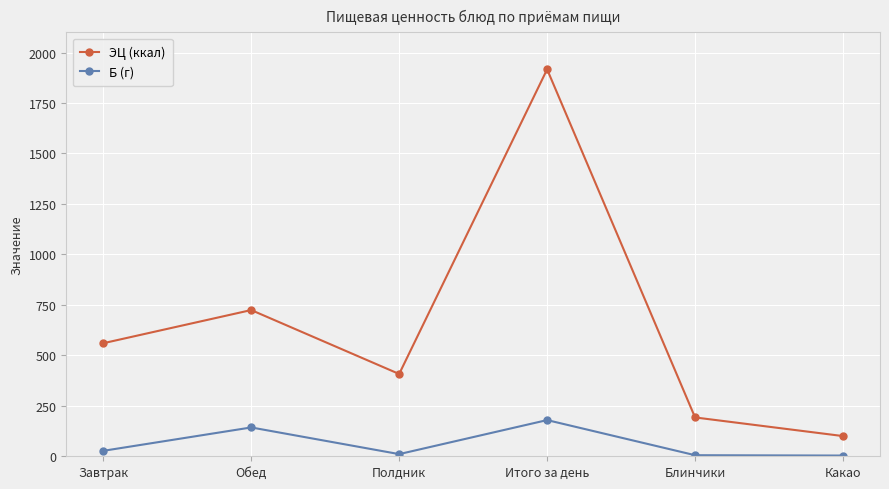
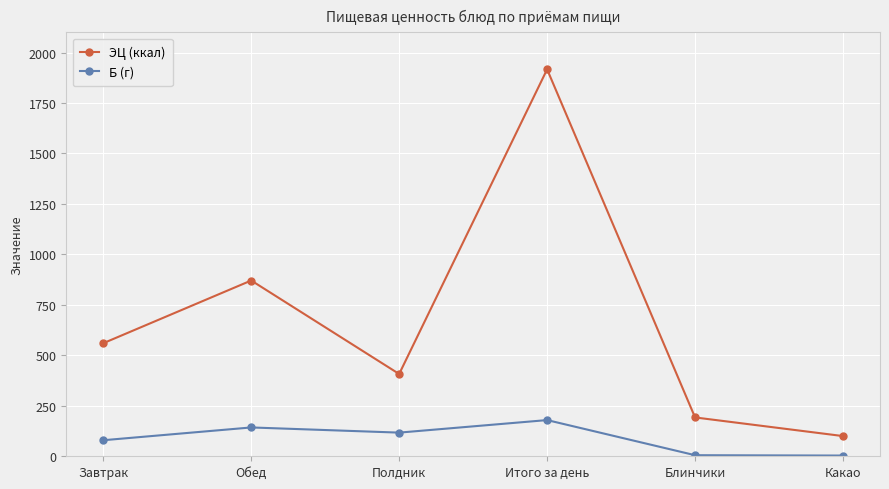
Б (г), Завтрак: 30 -> 80
ЭЦ (ккал), Обед: 720 -> 870
Б (г), Полдник: 10 -> 120
